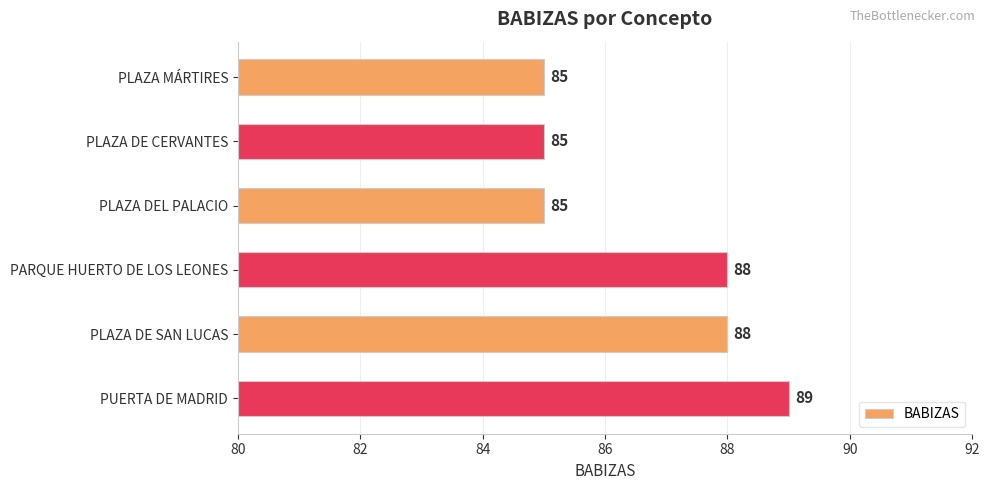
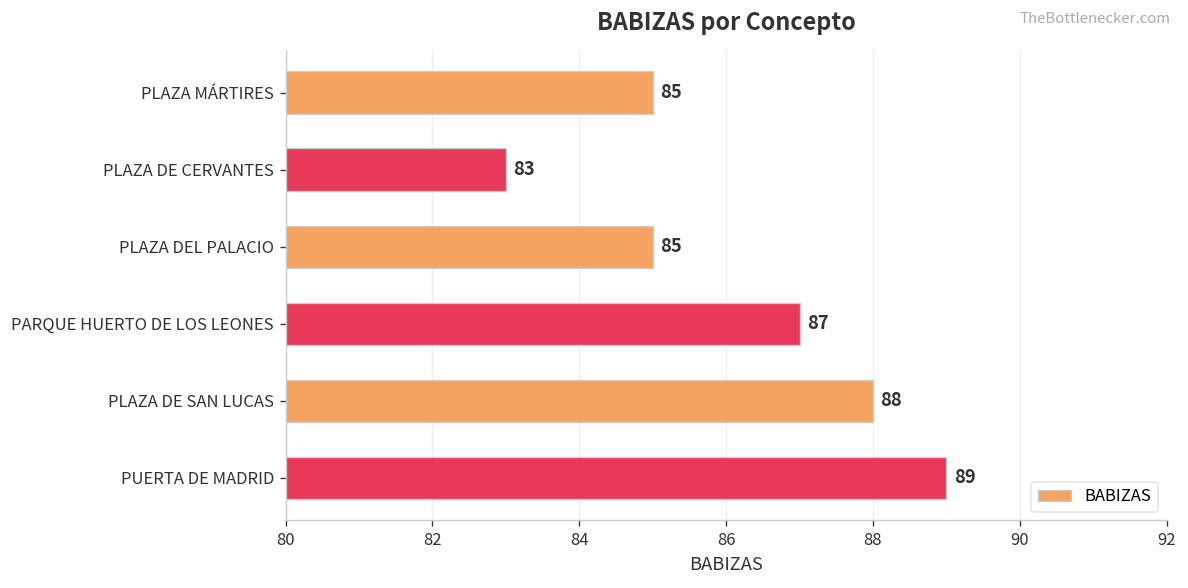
PLAZA DE CERVANTES: 85 -> 83
PARQUE HUERTO DE LOS LEONES: 88 -> 87
